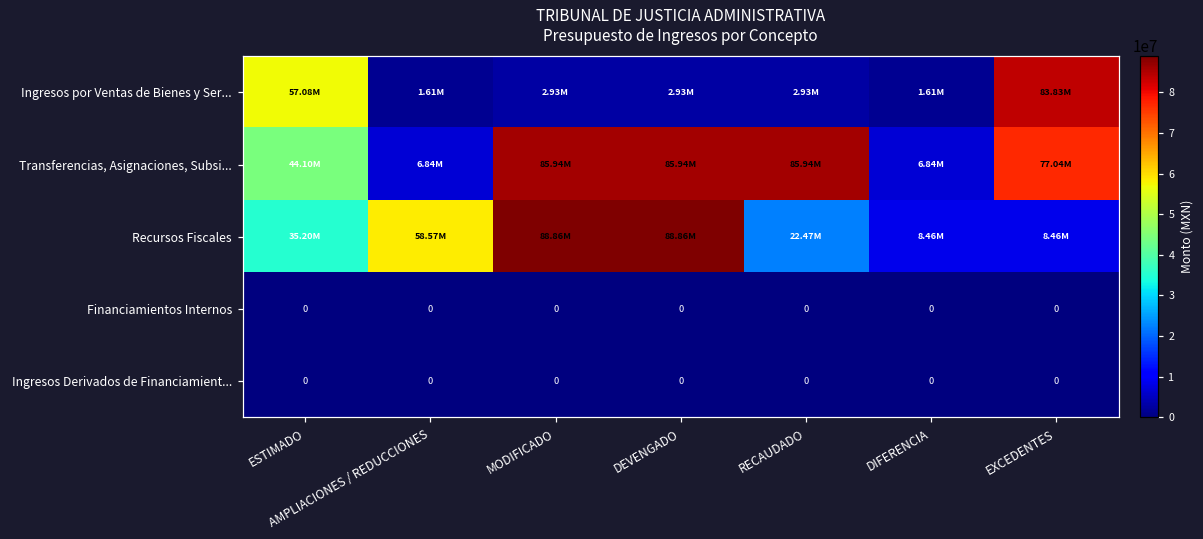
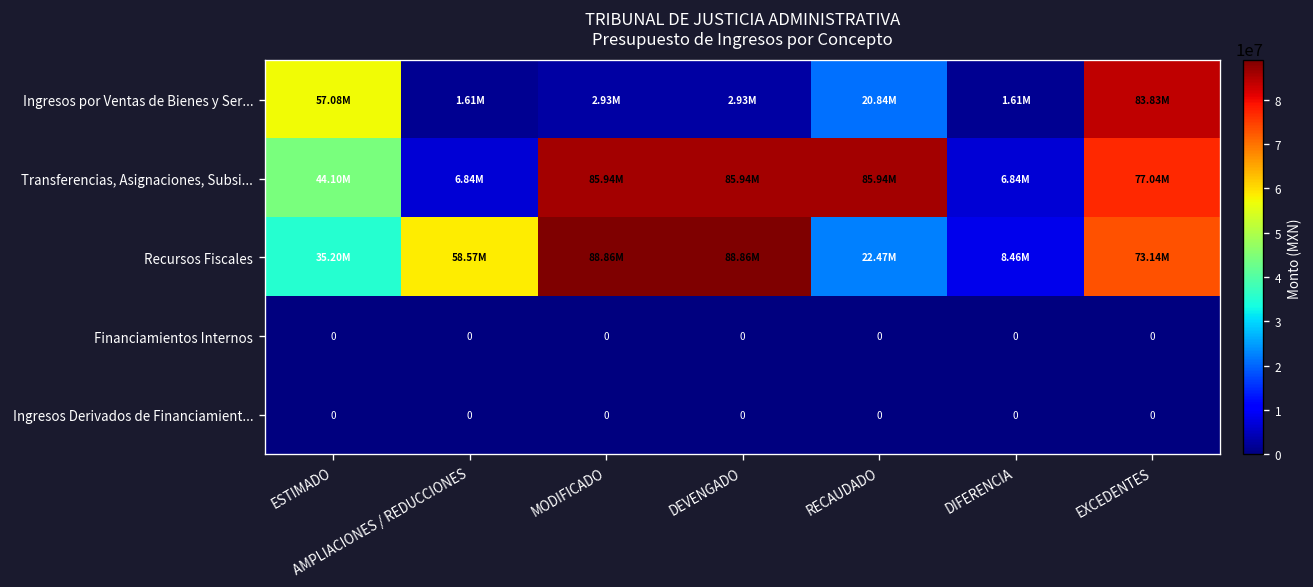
Ingresos por Ventas de Bienes y Ser..., RECAUDADO: 2.93M -> 20.84M
Recursos Fiscales, EXCEDENTES: 8.46M -> 73.14M
